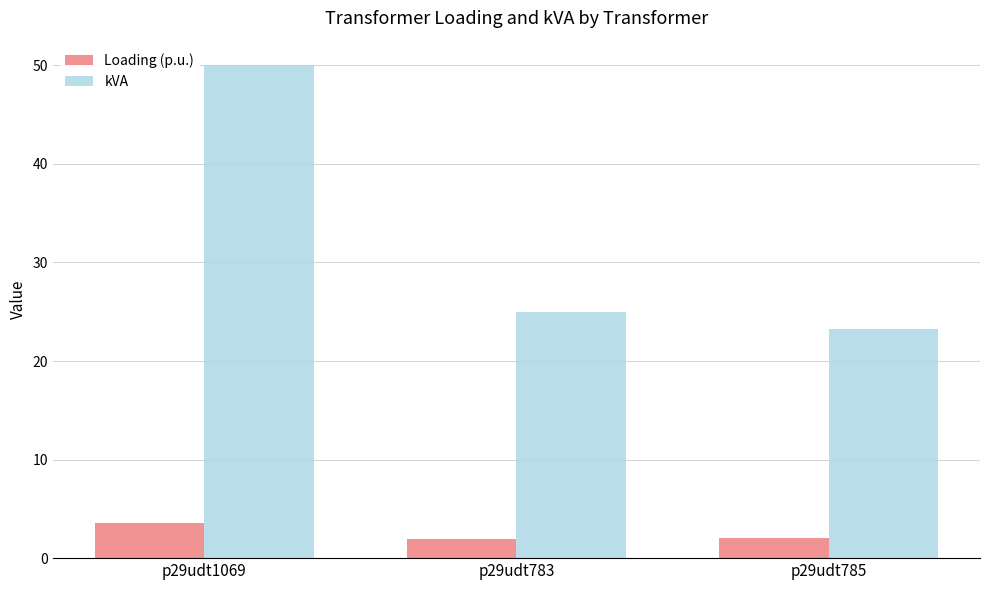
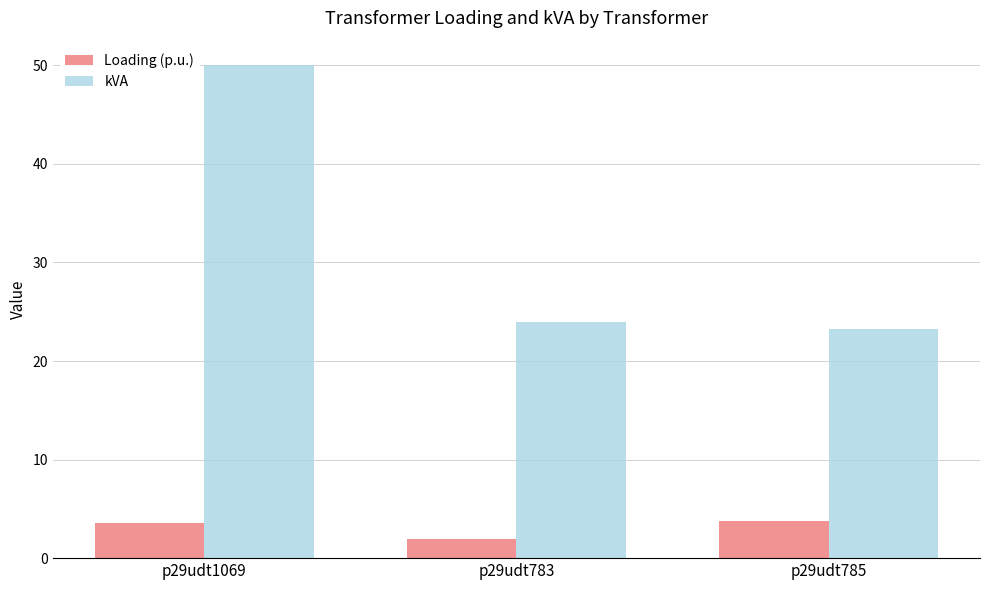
kVA, p29udt783: 25 -> 24
Loading (p.u.), p29udt785: 2 -> 4
